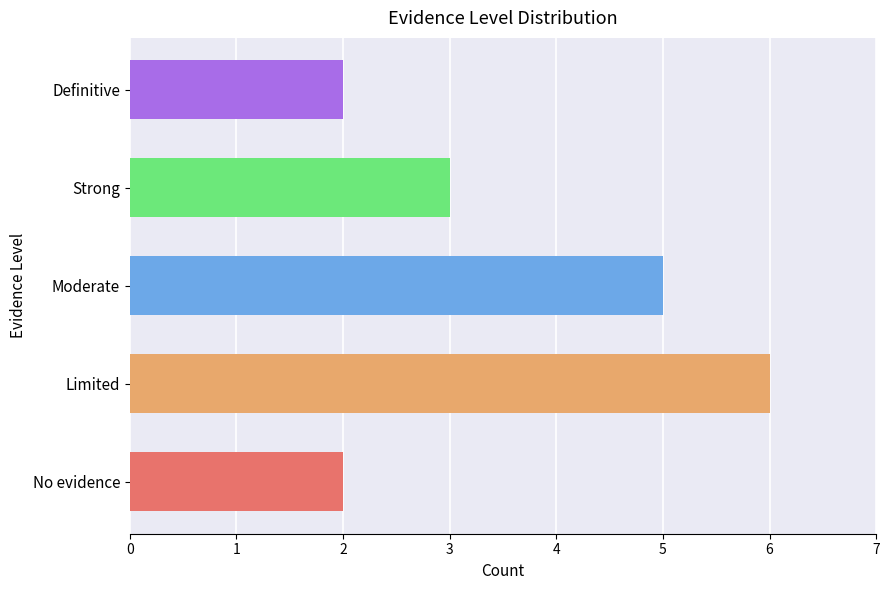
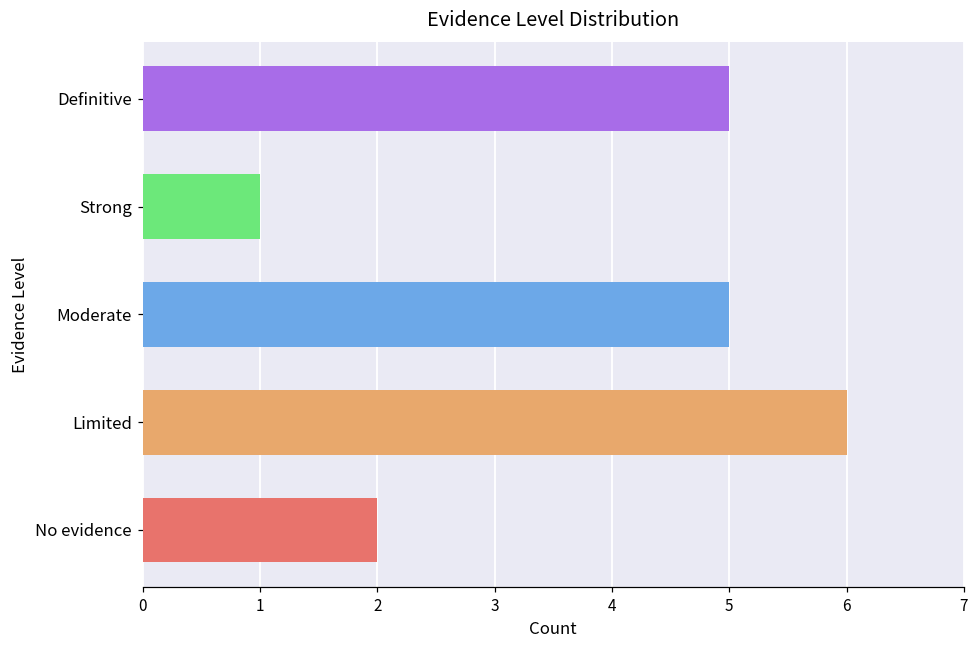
Definitive: 2 -> 5
Strong: 3 -> 1
